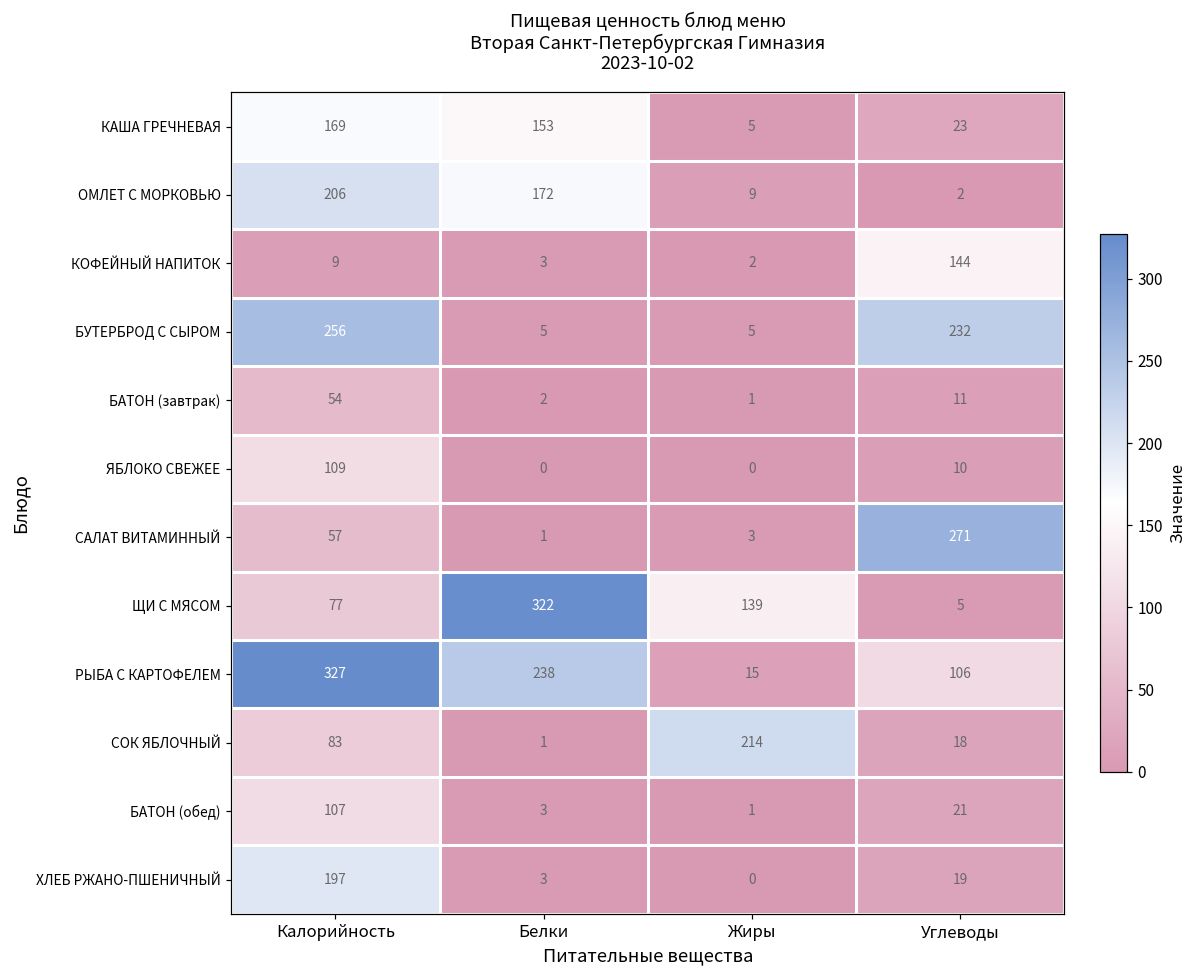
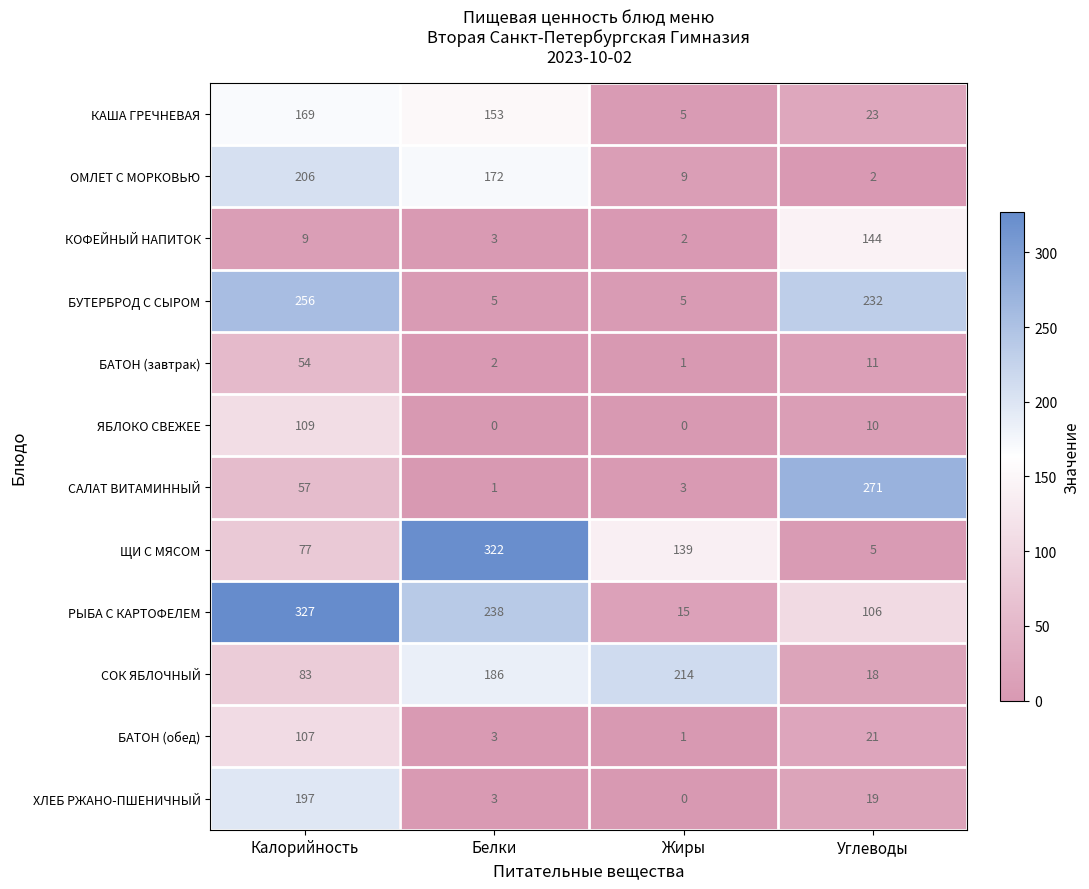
СОК ЯБЛОЧНЫЙ, Белки: 1 -> 186
